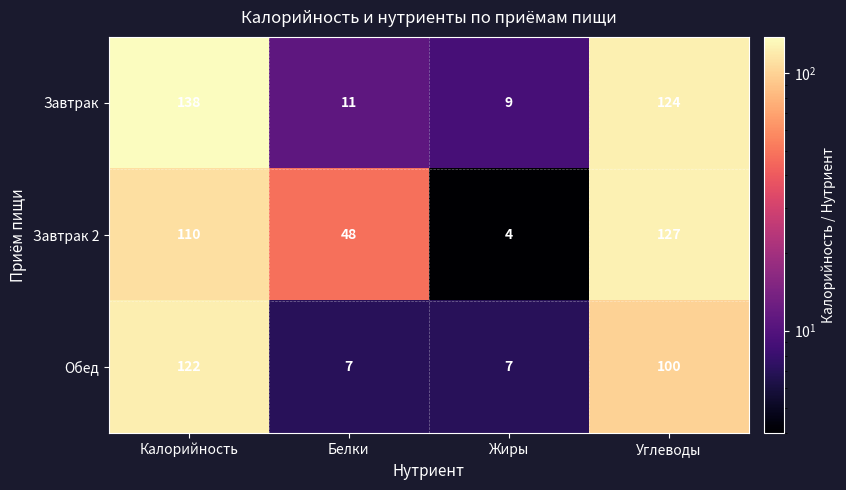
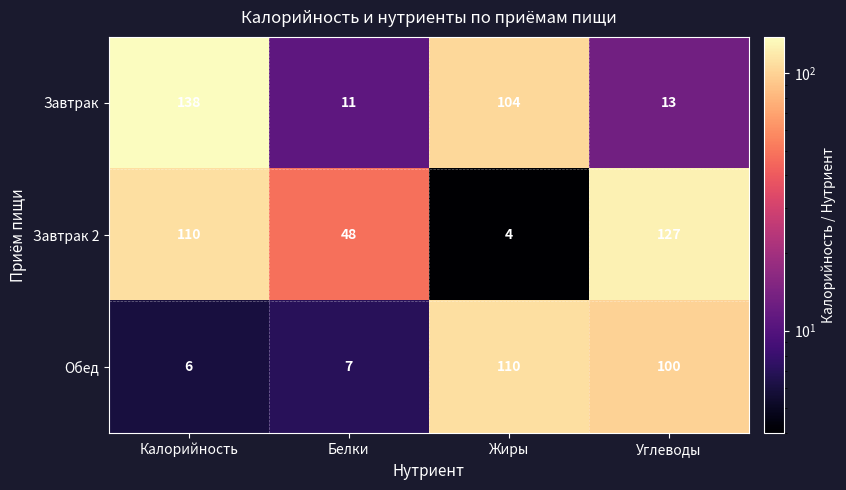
Завтрак, Жиры: 9 -> 104
Завтрак, Углеводы: 124 -> 13
Обед, Калорийность: 122 -> 6
Обед, Жиры: 7 -> 110
